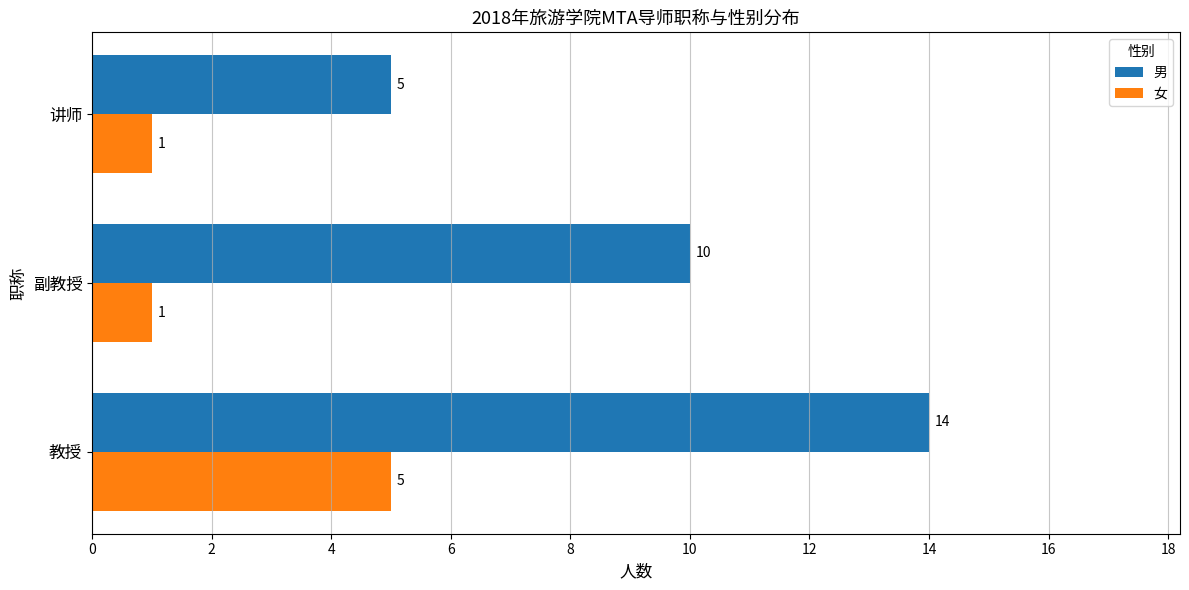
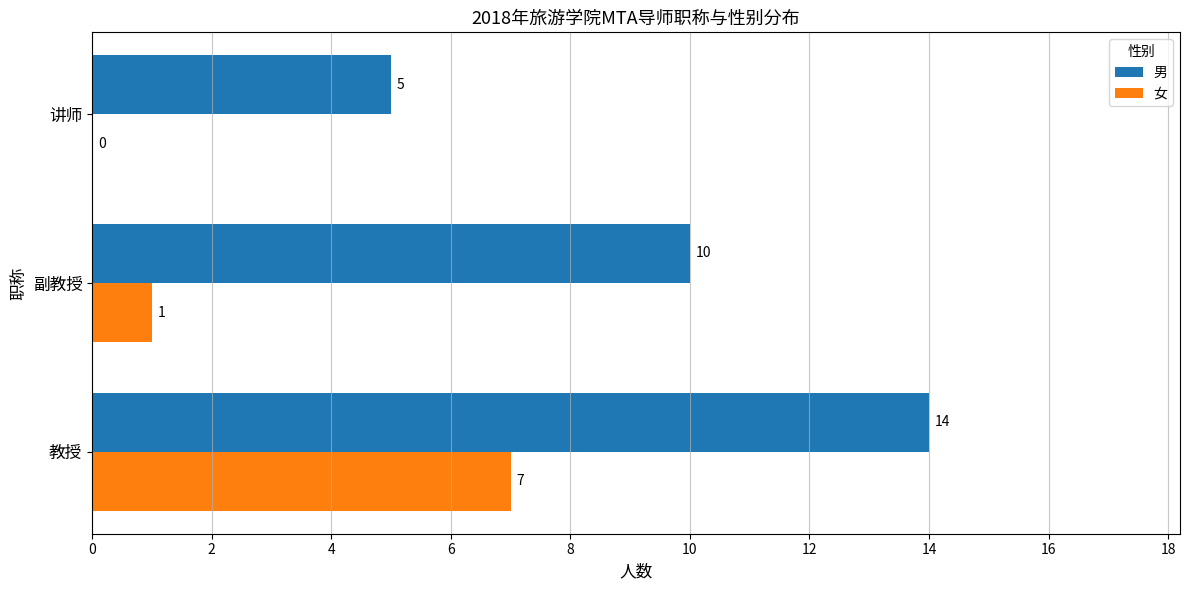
女, 讲师: 1 -> 0
女, 教授: 5 -> 7
